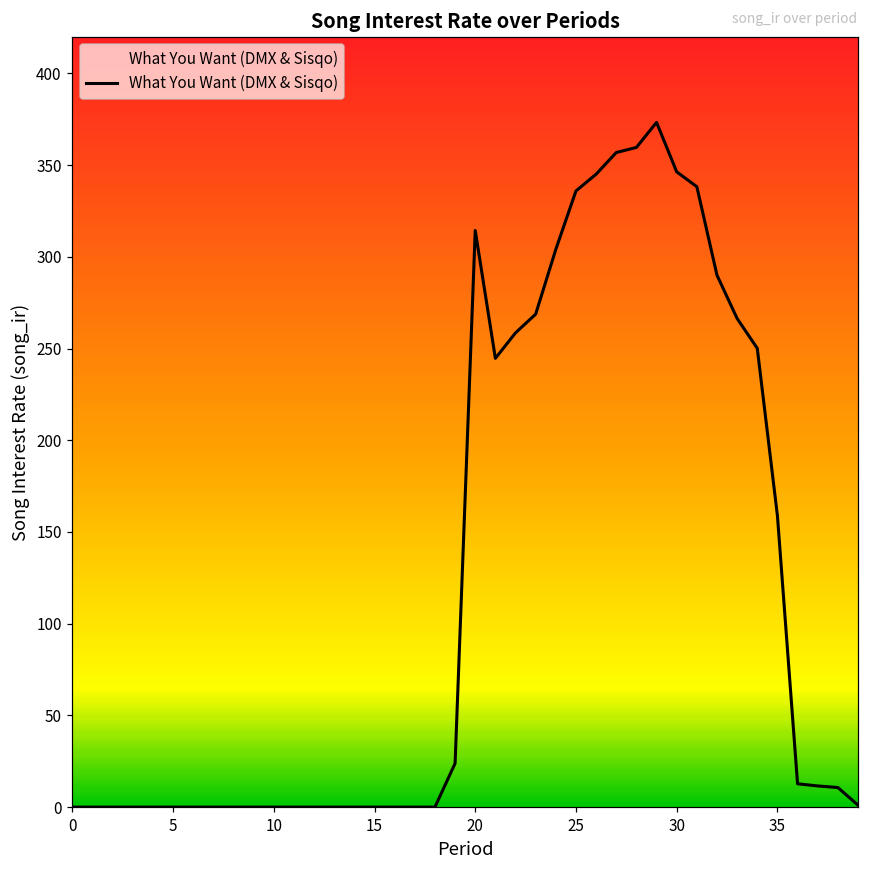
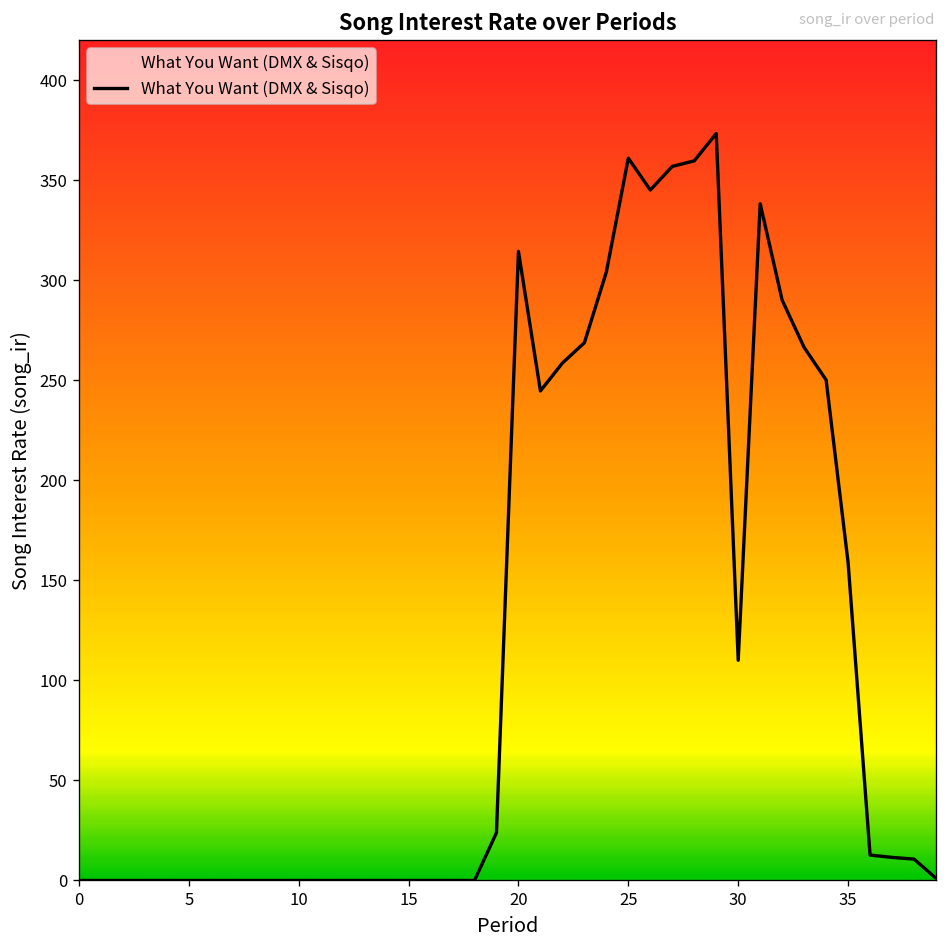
25: 336 -> 361
30: 346 -> 110
